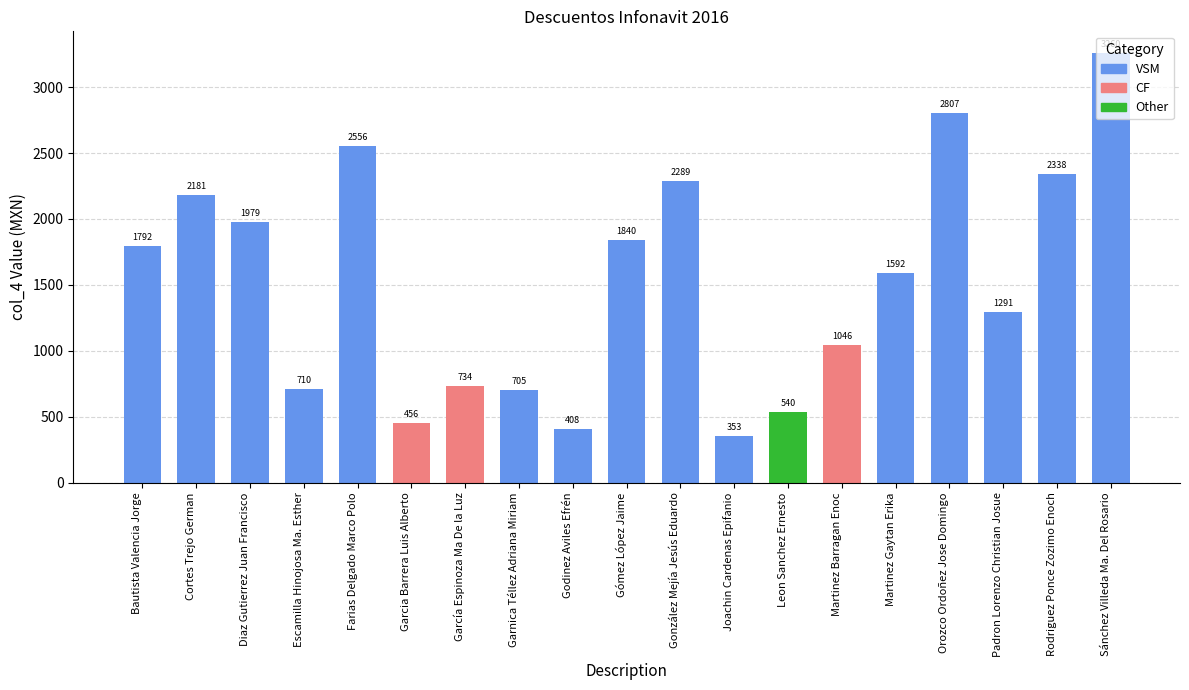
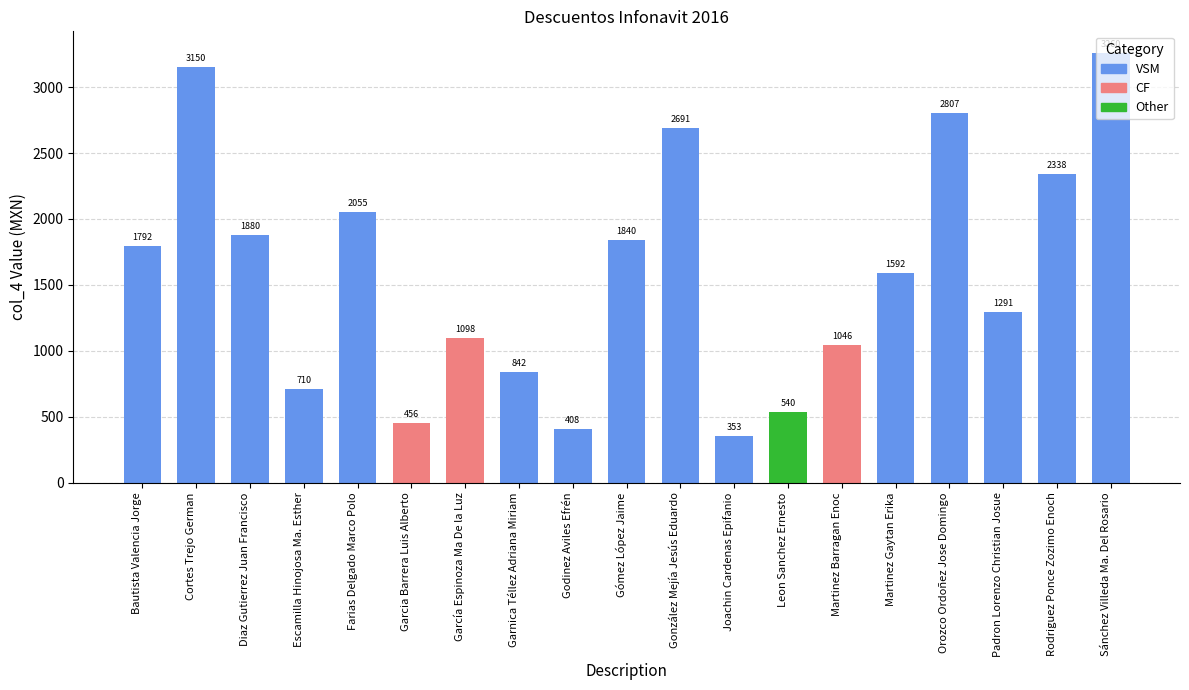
Cortes Trejo German: 2181 -> 3150
Diaz Gutierrez Juan Francisco: 1979 -> 1880
Farias Delgado Marco Polo: 2556 -> 2055
García Espinoza Ma De la Luz: 734 -> 1098
Garnica Téllez Adriana Miriam: 705 -> 842
González Mejía Jesús Eduardo: 2289 -> 2691
